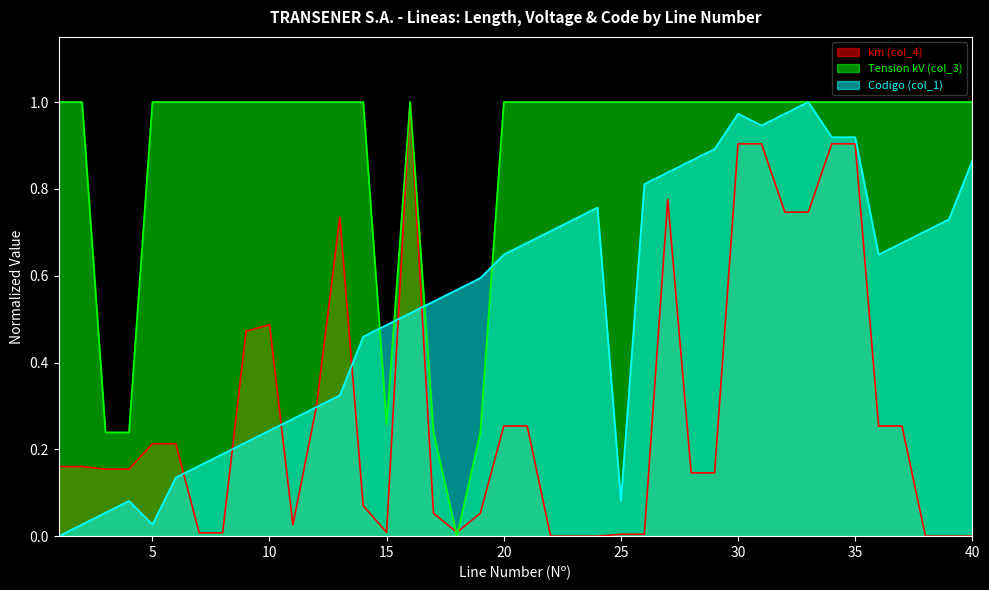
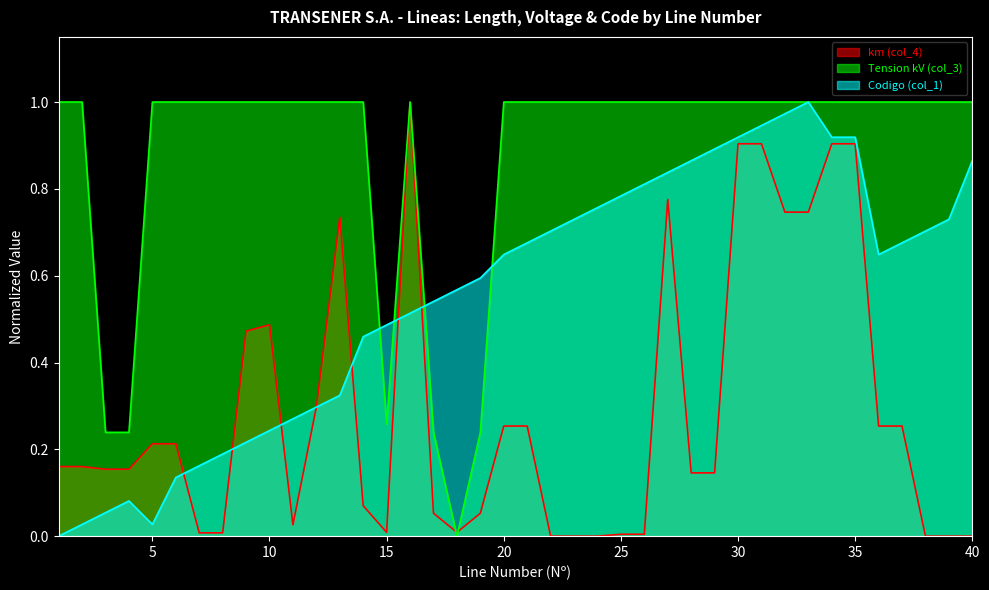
Codigo (col_1), 25: 0.08 -> 0.78
Codigo (col_1), 30: 0.97 -> 0.92
